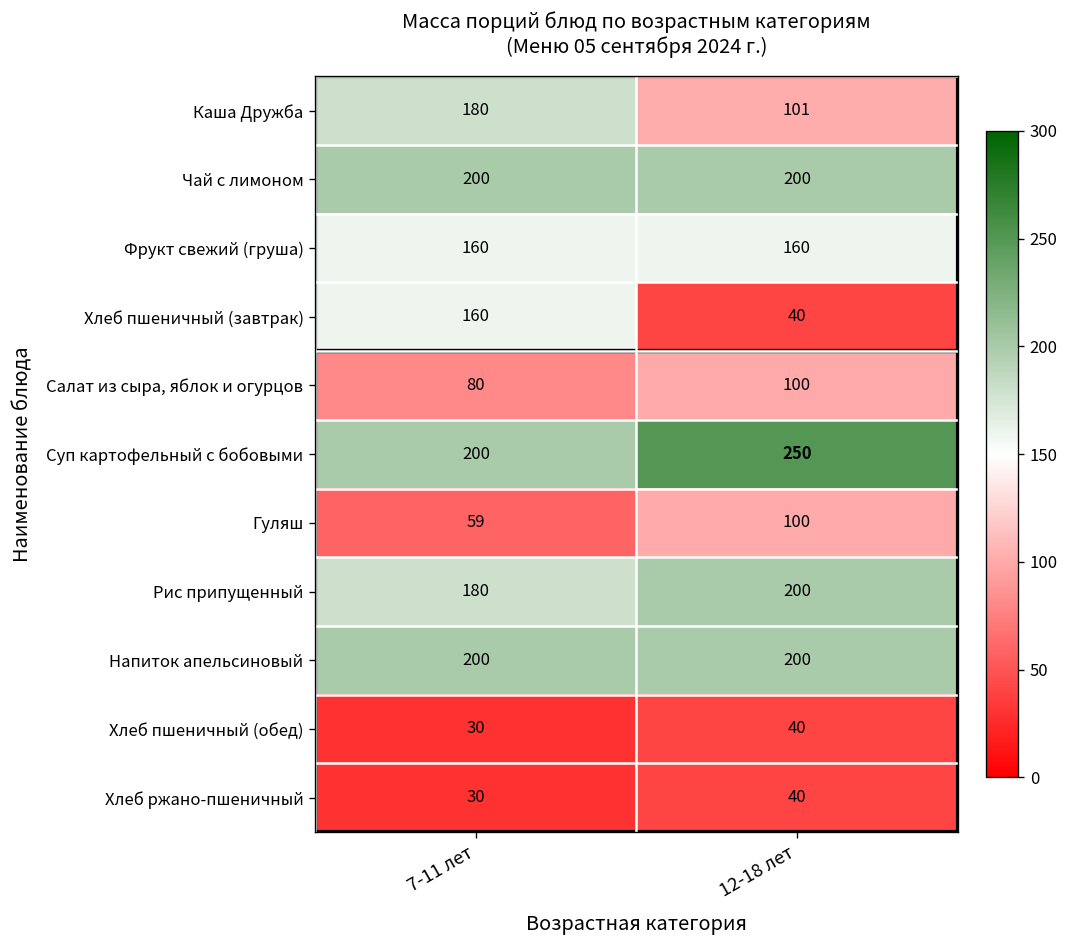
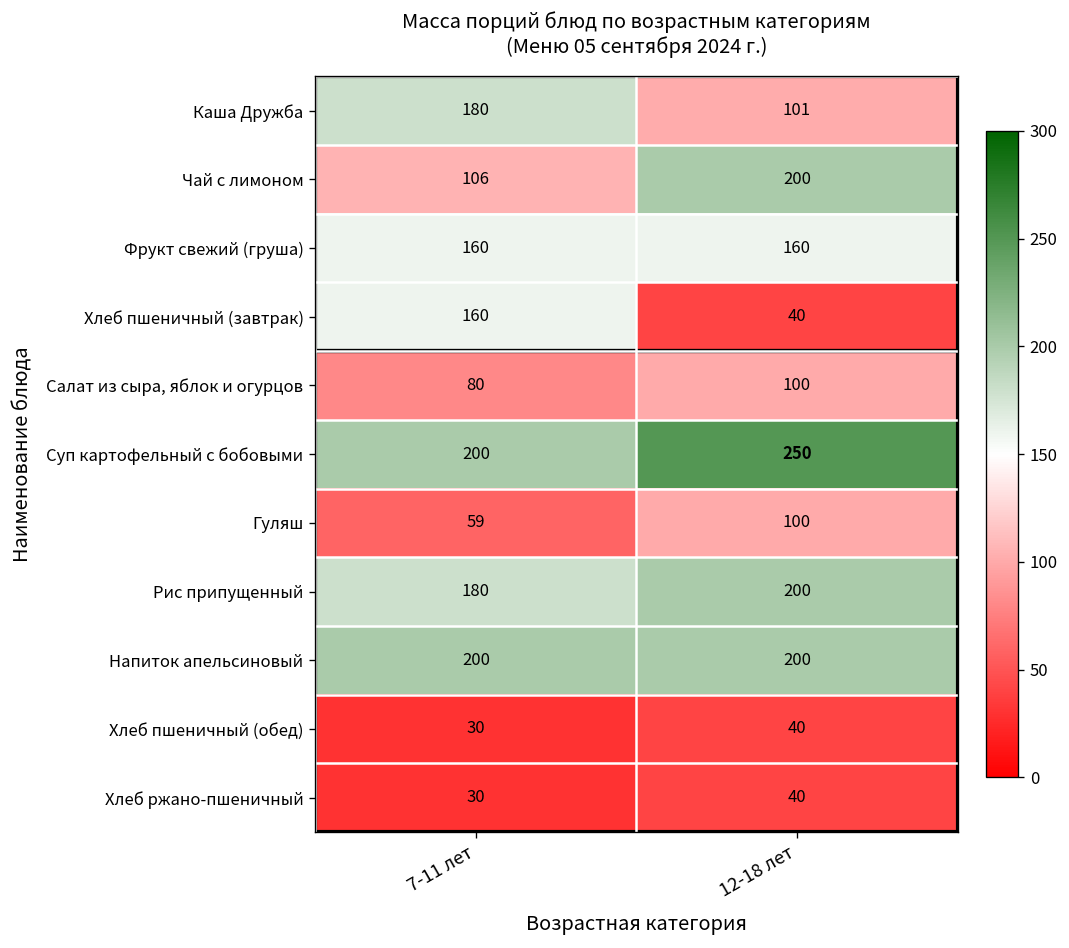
Чай с лимоном, 7-11 лет: 200 -> 106
